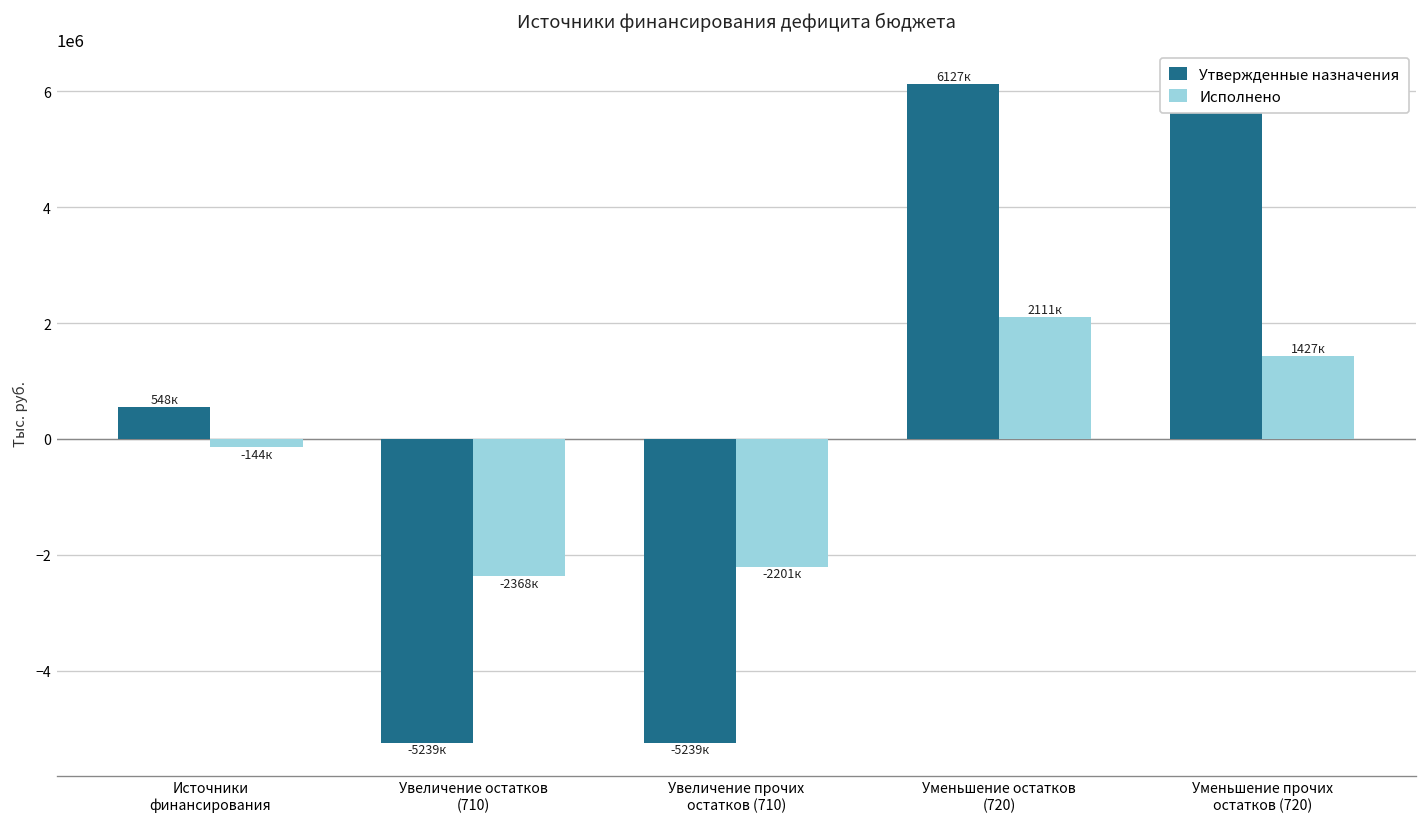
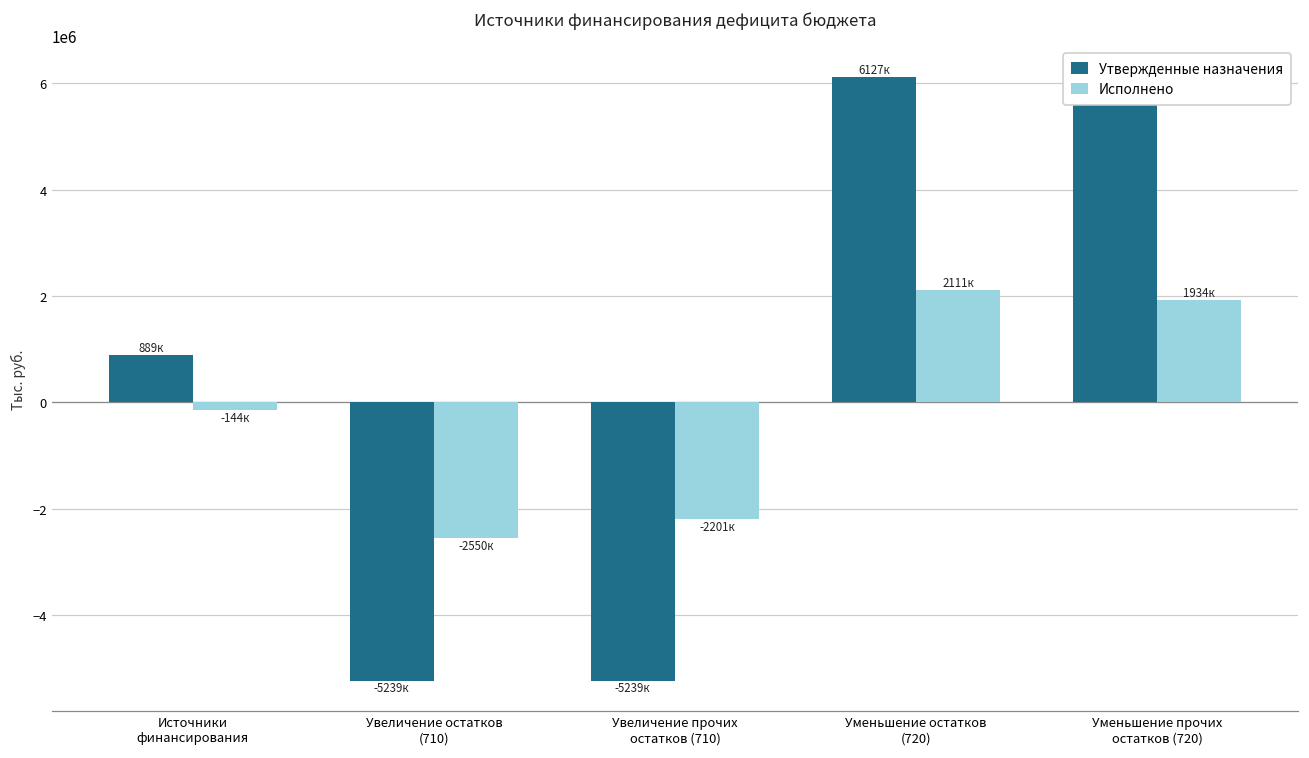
Утвержденные назначения, Источники финансирования: 548к -> 889к
Исполнено, Увеличение остатков (710): -2368к -> -2550к
Исполнено, Уменьшение прочих остатков (720): 1427к -> 1934к
